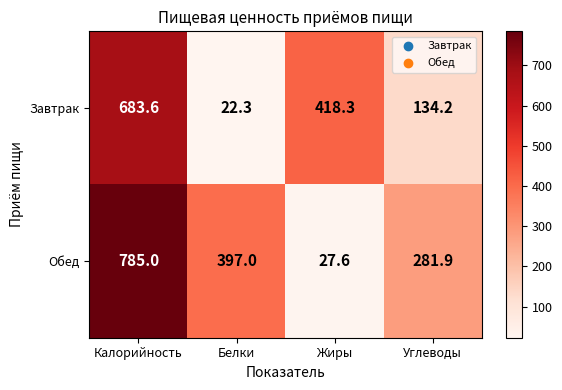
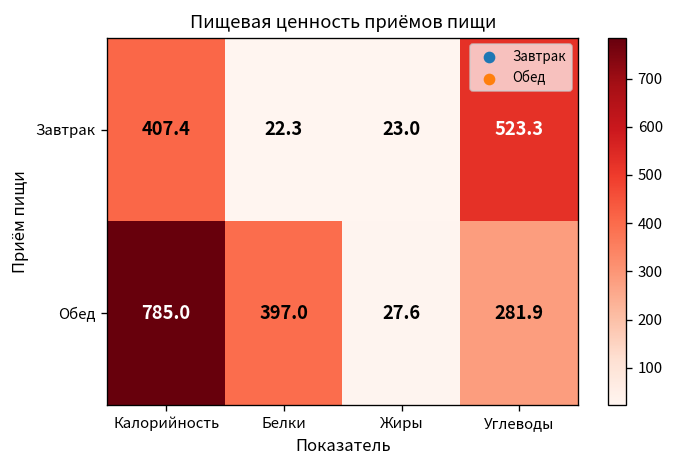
Завтрак, Калорийность: 683.6 -> 407.4
Завтрак, Жиры: 418.3 -> 23.0
Завтрак, Углеводы: 134.2 -> 523.3
